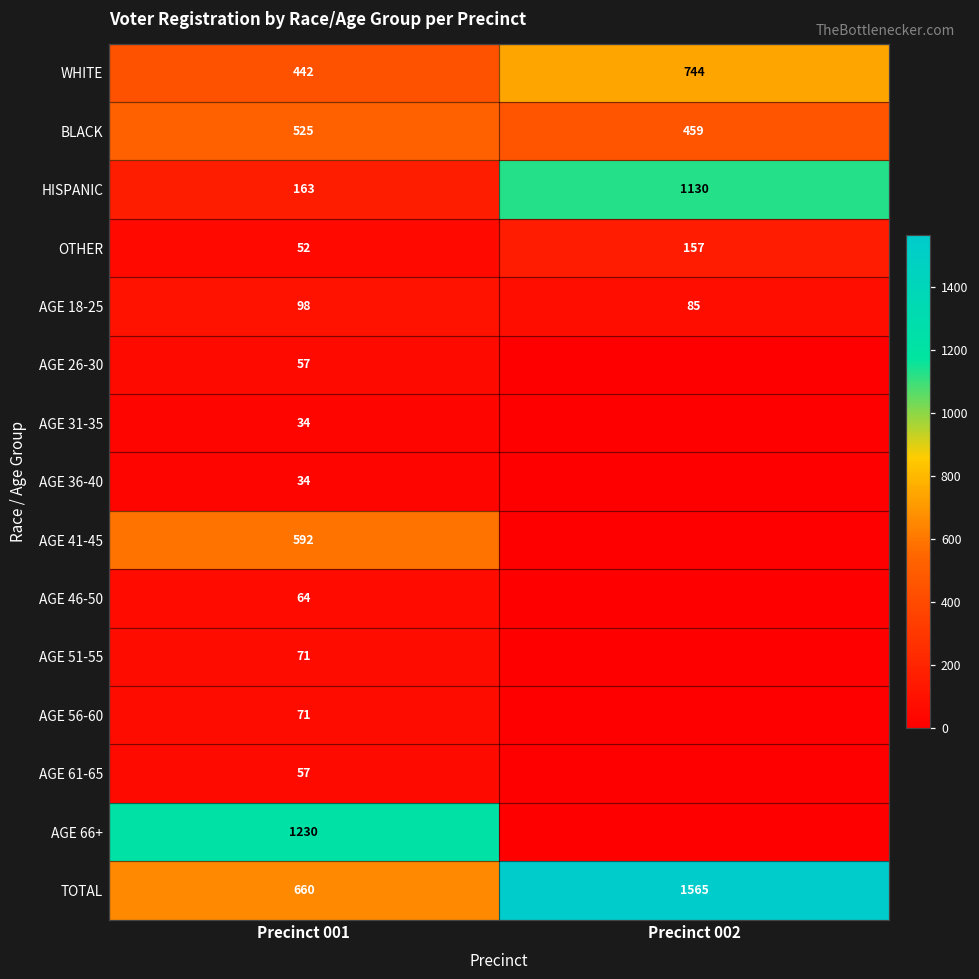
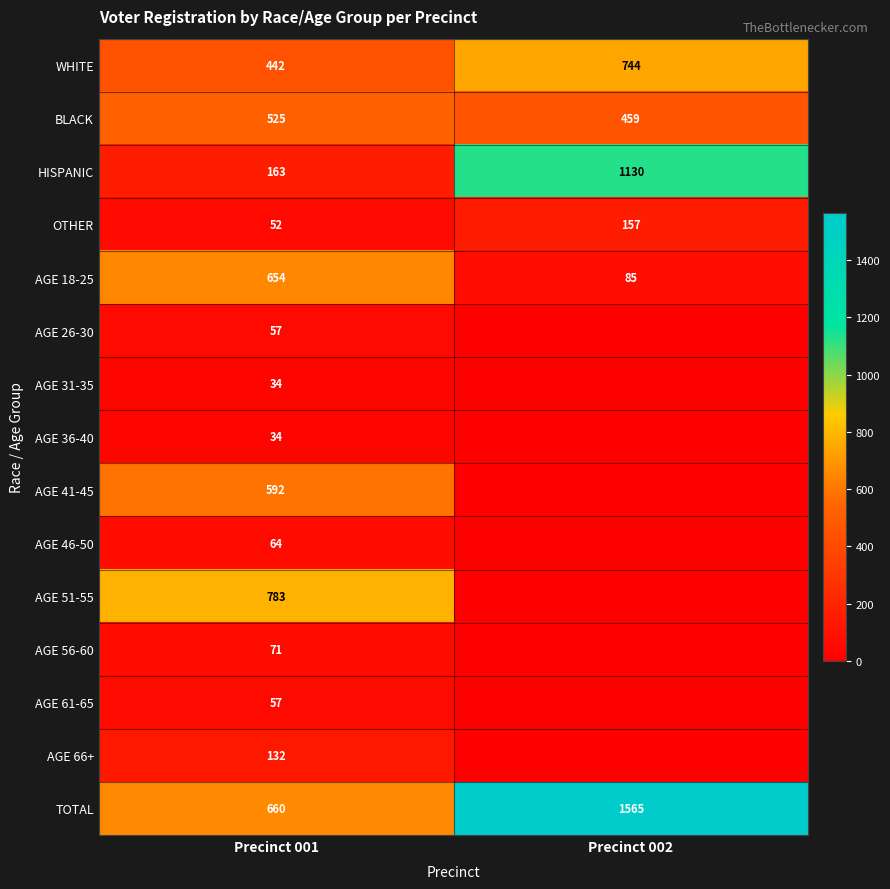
AGE 18-25, Precinct 001: 98 -> 654
AGE 51-55, Precinct 001: 71 -> 783
AGE 66+, Precinct 001: 1230 -> 132
